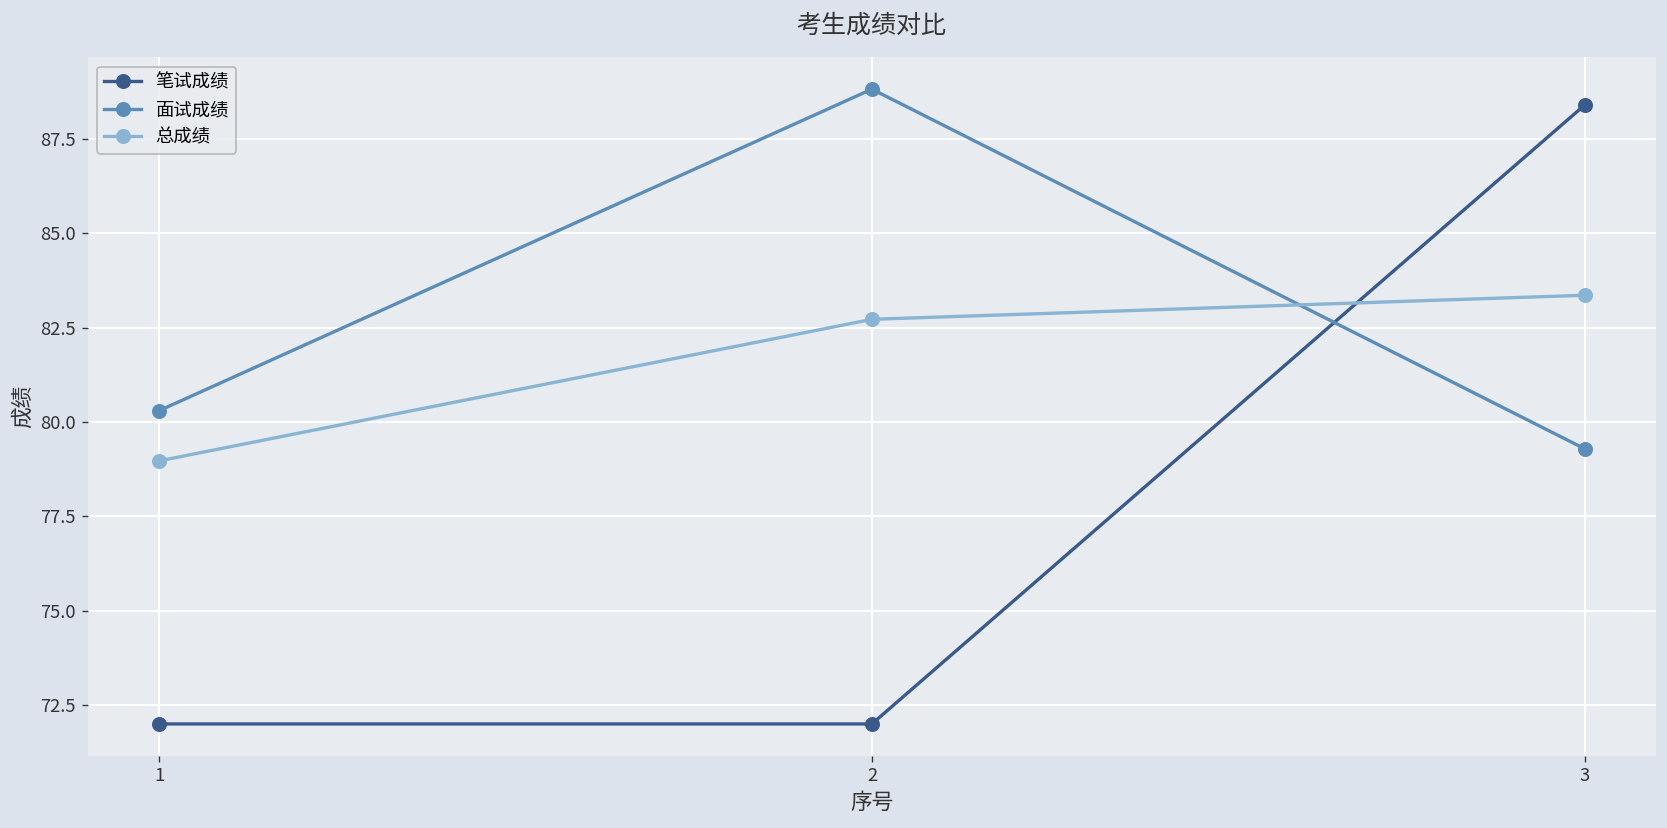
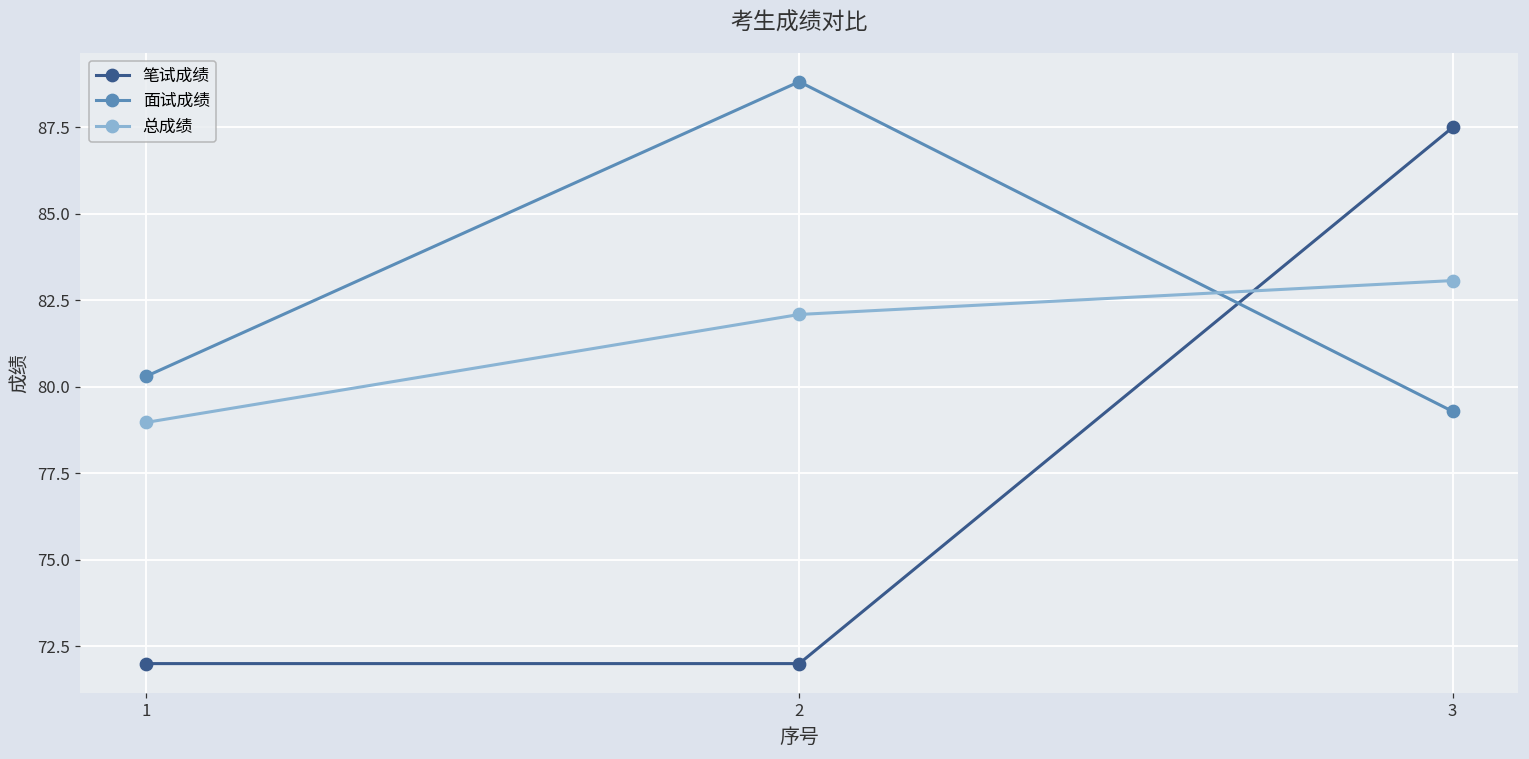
总成绩, 2: 82.7 -> 82.1
笔试成绩, 3: 88.4 -> 87.5
总成绩, 3: 83.4 -> 83.1
